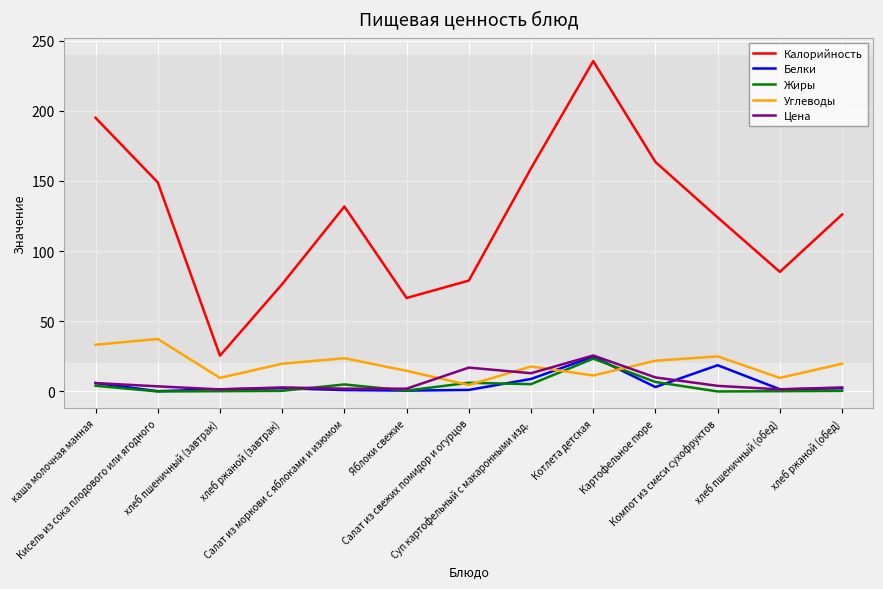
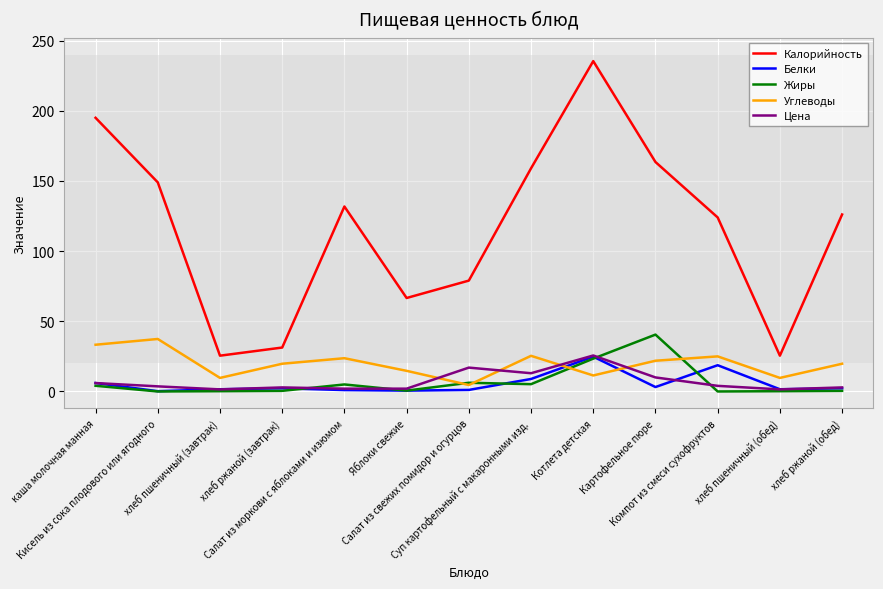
Калорийность, хлеб ржаной (завтрак): 77 -> 31
Углеводы, Суп картофельный с макаронными изд.: 18 -> 25
Жиры, Картофельное пюре: 7 -> 41
Калорийность, хлеб пшеничный (обед): 85 -> 26
